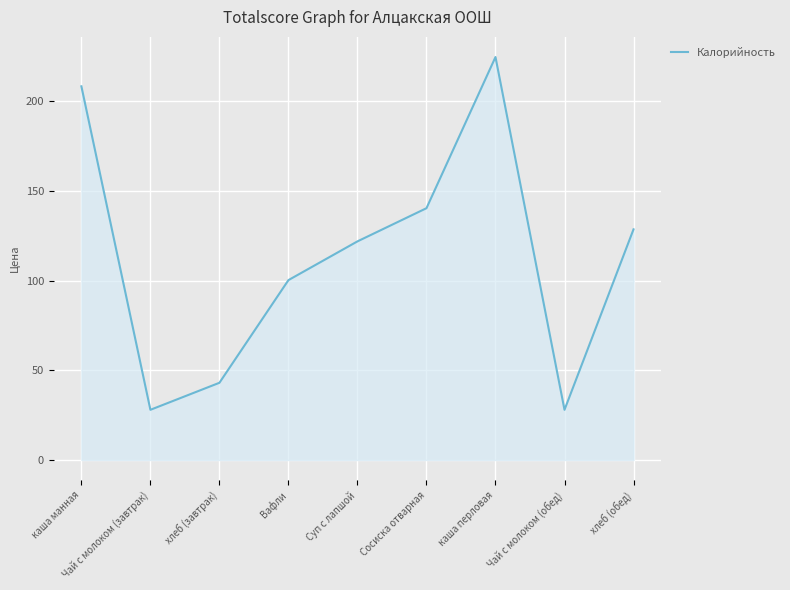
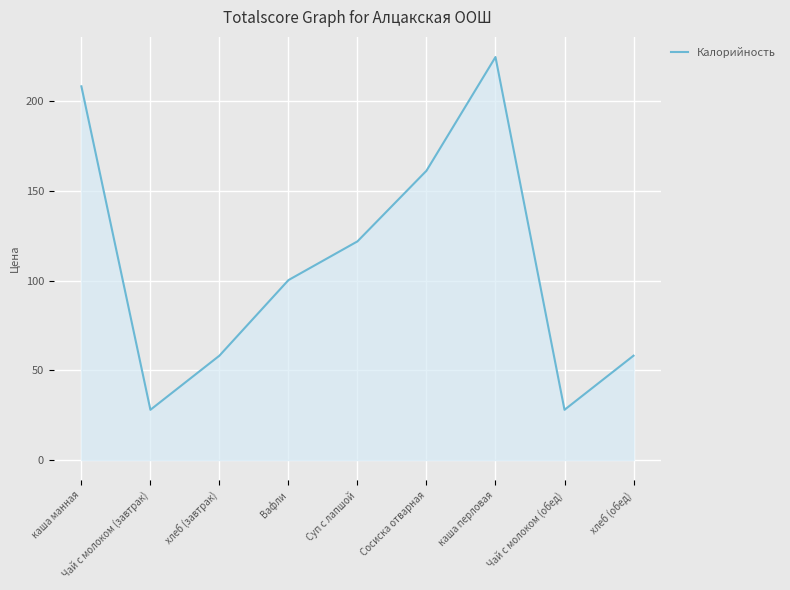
хлеб (завтрак): 43 -> 58
Сосиска отварная: 140 -> 161
хлеб (обед): 129 -> 58
